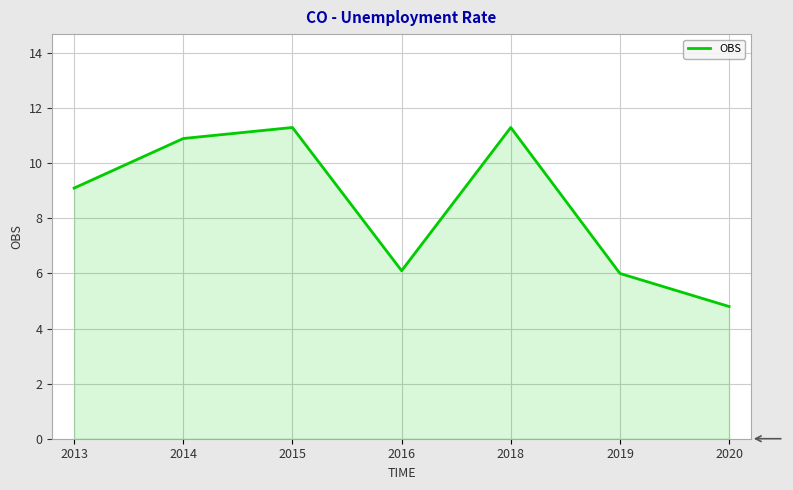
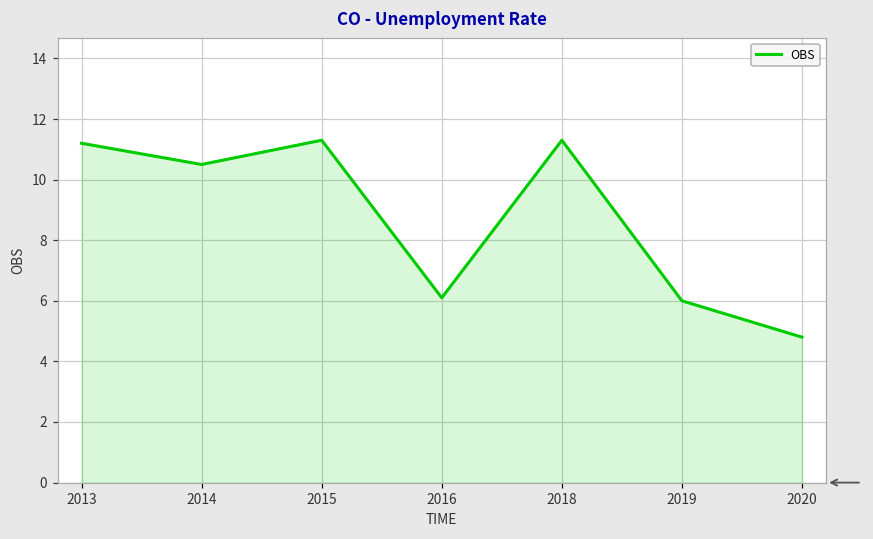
2013: 9.1 -> 11.2
2014: 10.9 -> 10.5
